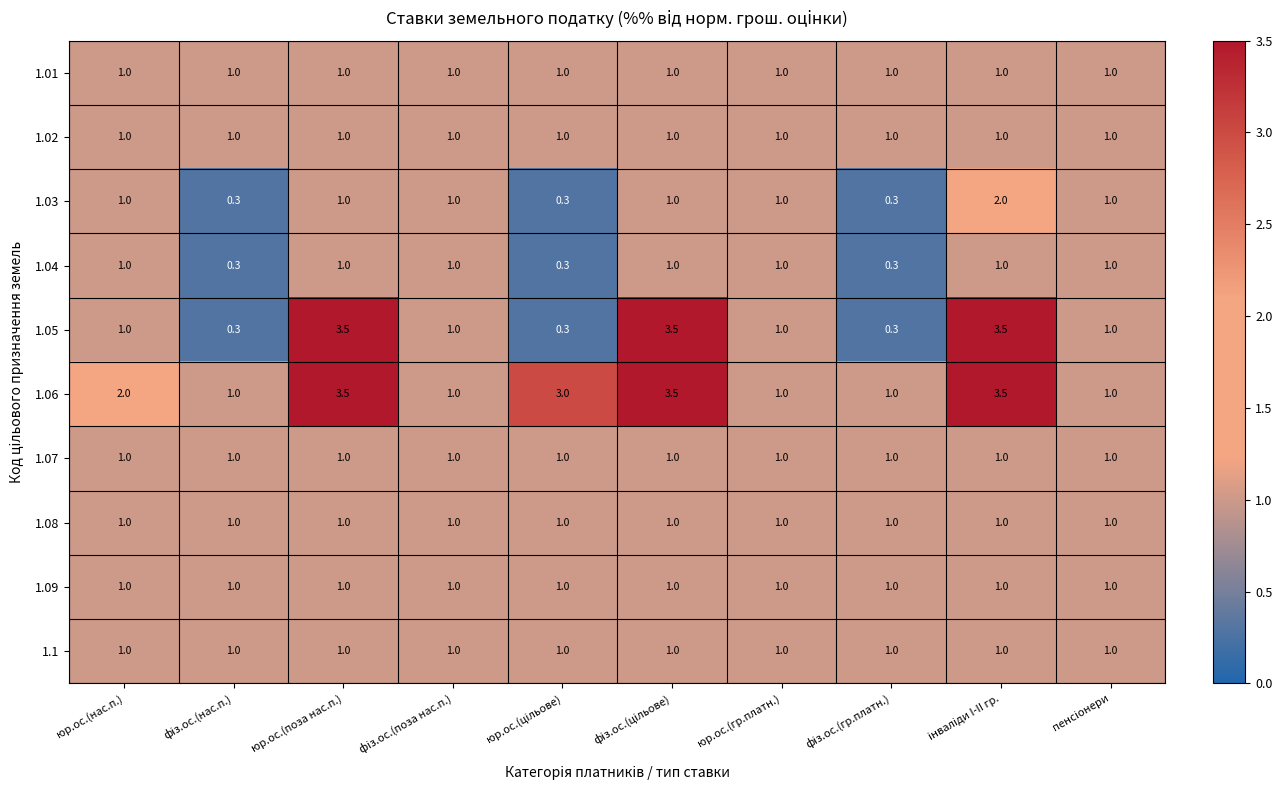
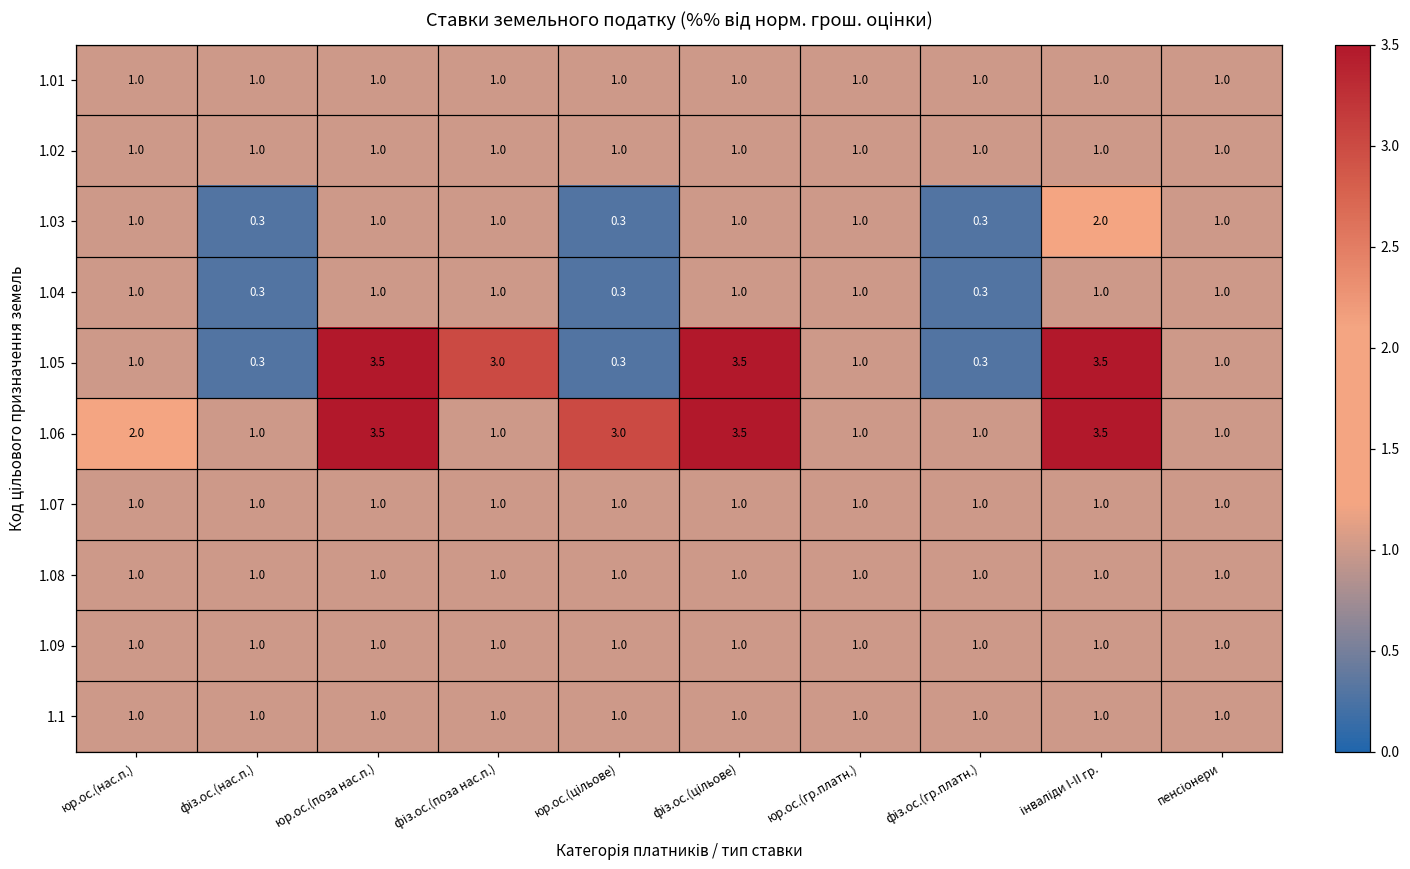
1.05, фіз.ос.(поза нас.п.): 1.0 -> 3.0
